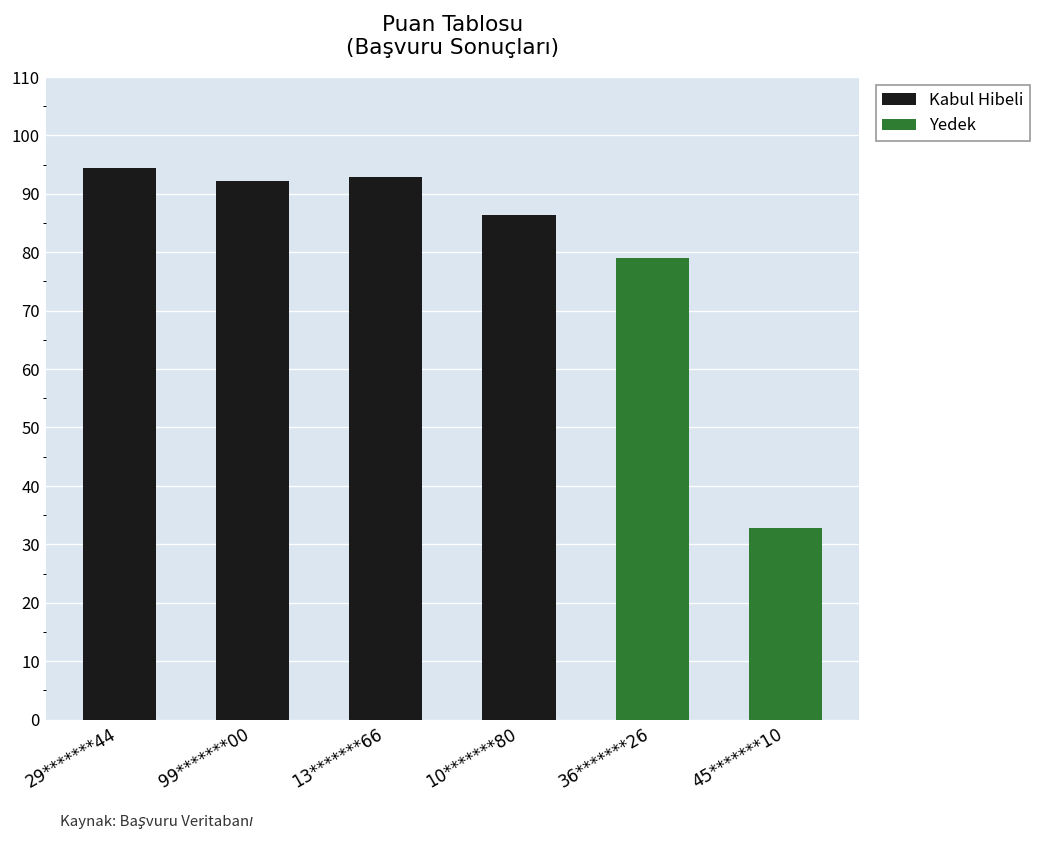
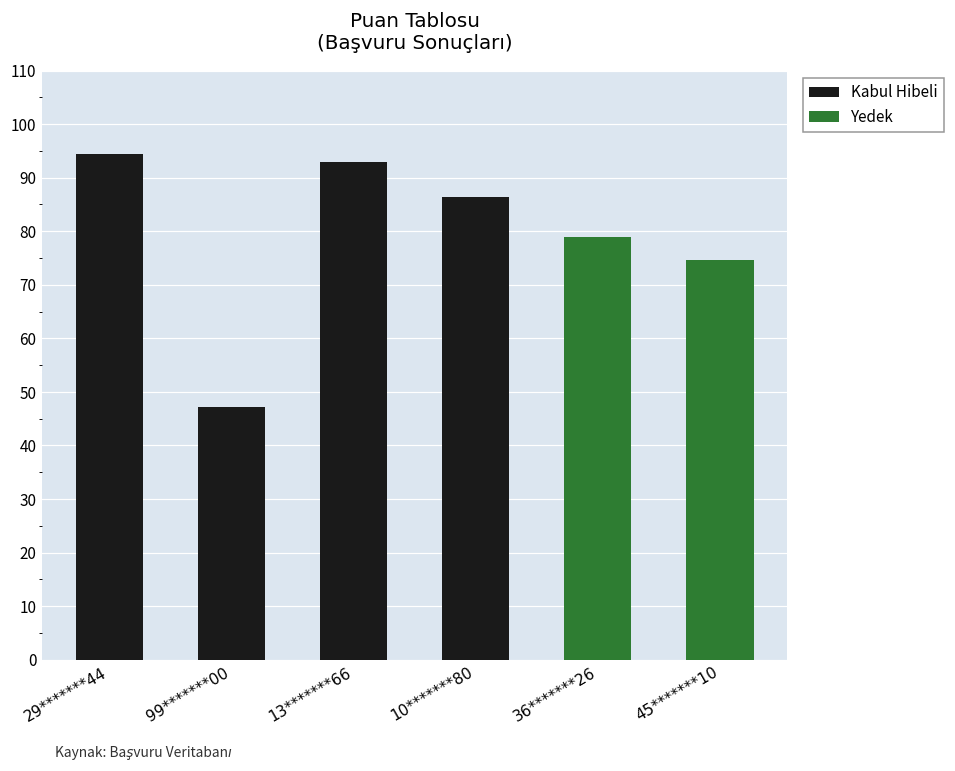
Kabul Hibeli, 99*******00: 92 -> 47
Yedek, 45*******10: 33 -> 75
